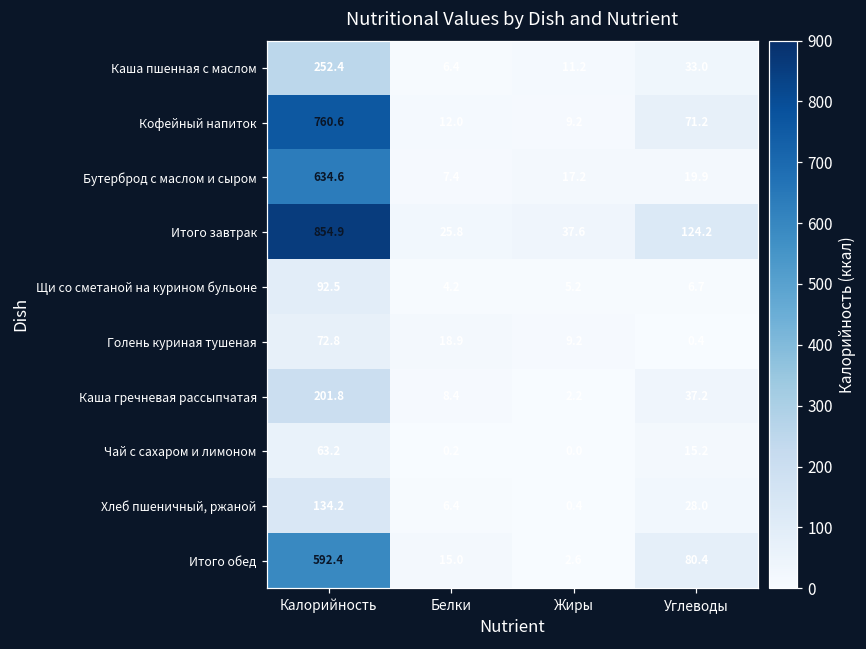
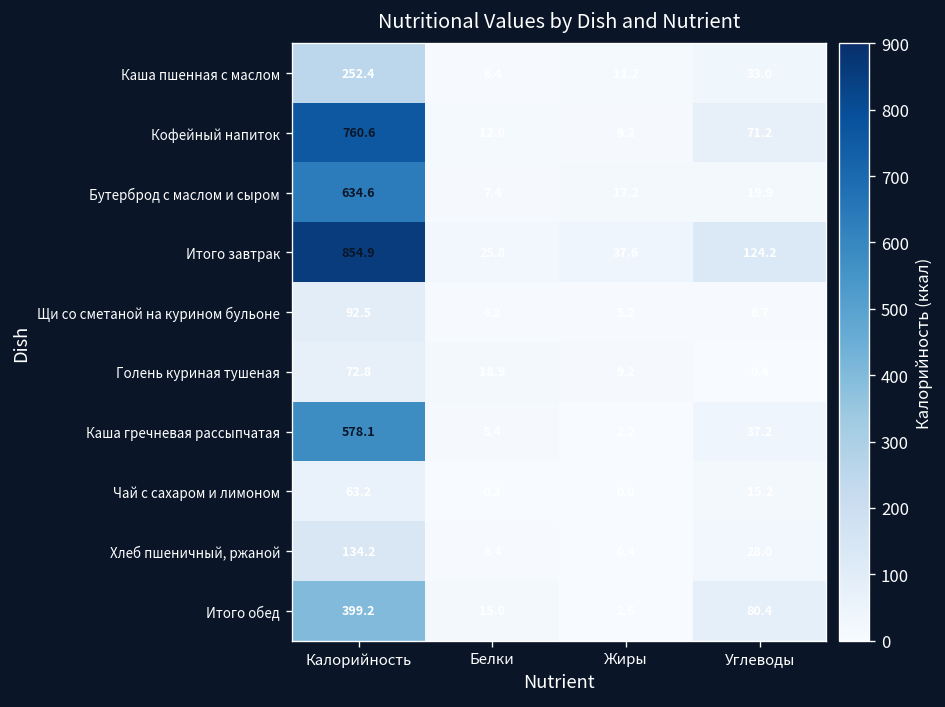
Каша гречневая рассыпчатая, Калорийность: 201.8 -> 578.1
Итого обед, Калорийность: 592.4 -> 399.2
